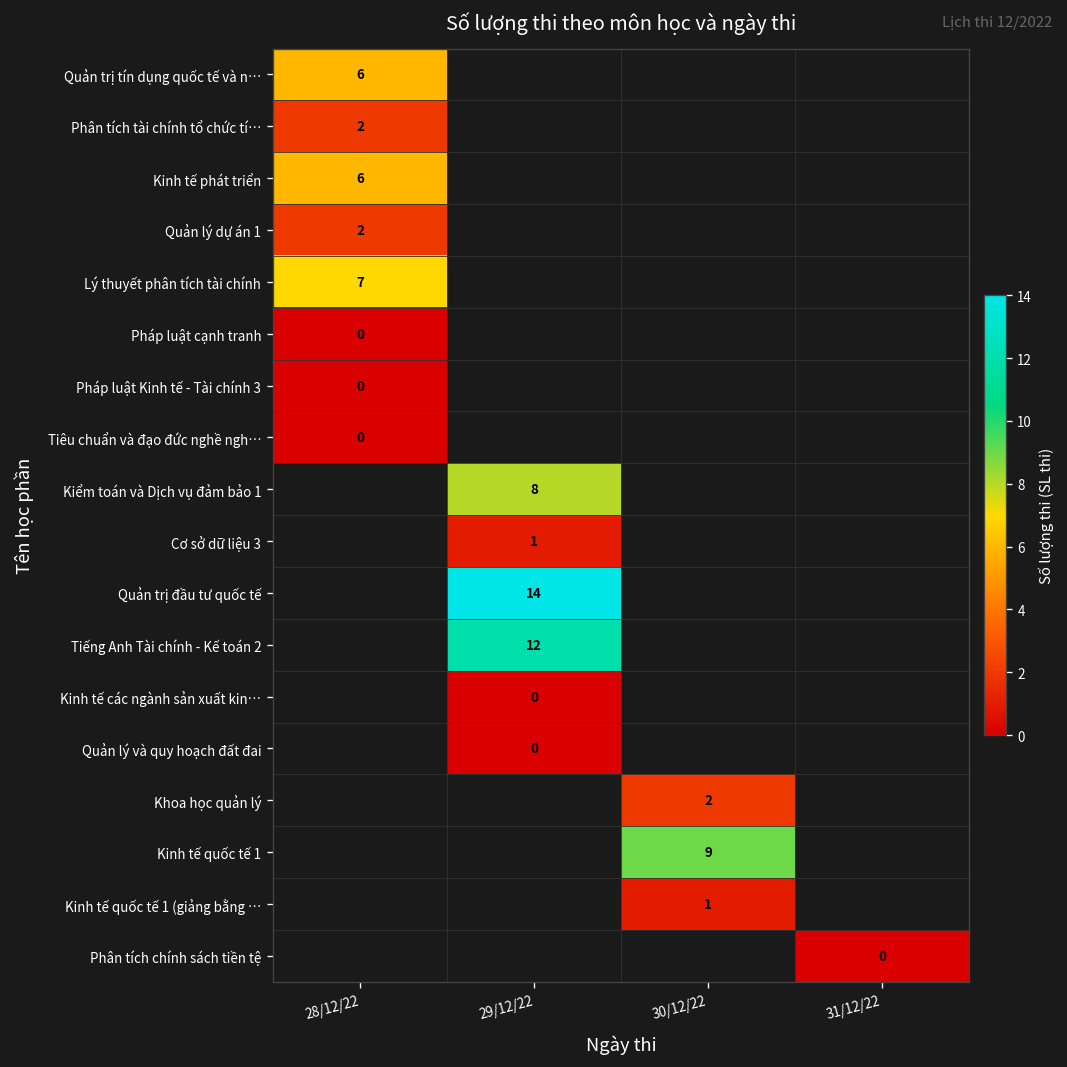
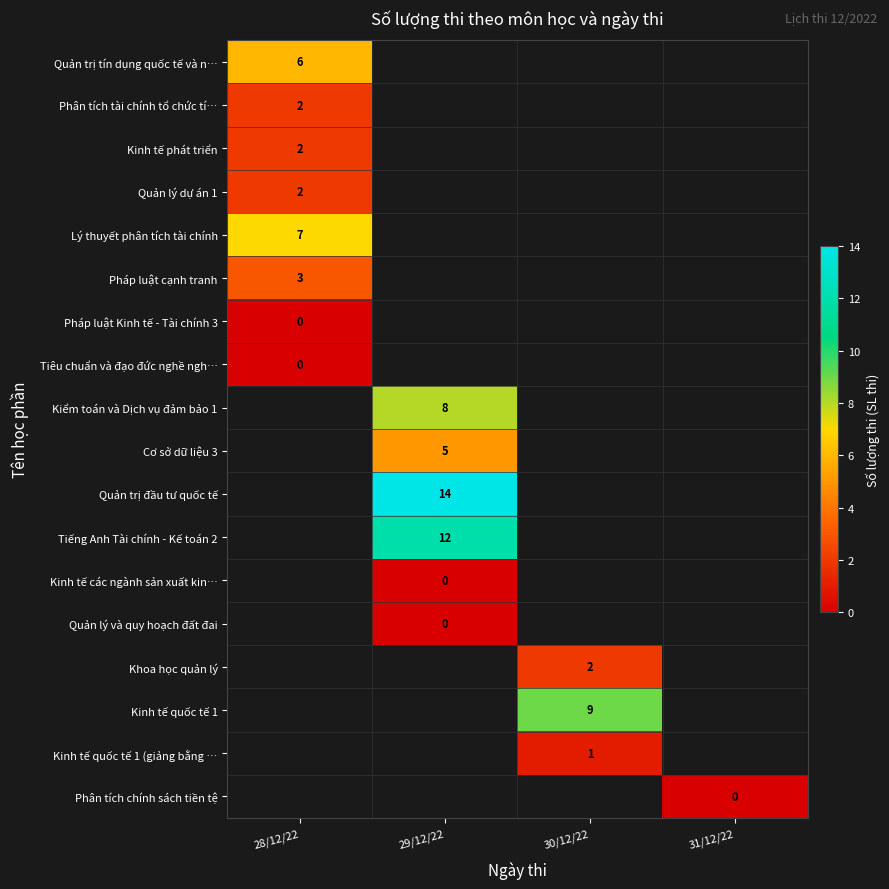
Kinh tế phát triển, 28/12/22: 6 -> 2
Pháp luật cạnh tranh, 28/12/22: 0 -> 3
Cơ sở dữ liệu 3, 29/12/22: 1 -> 5
